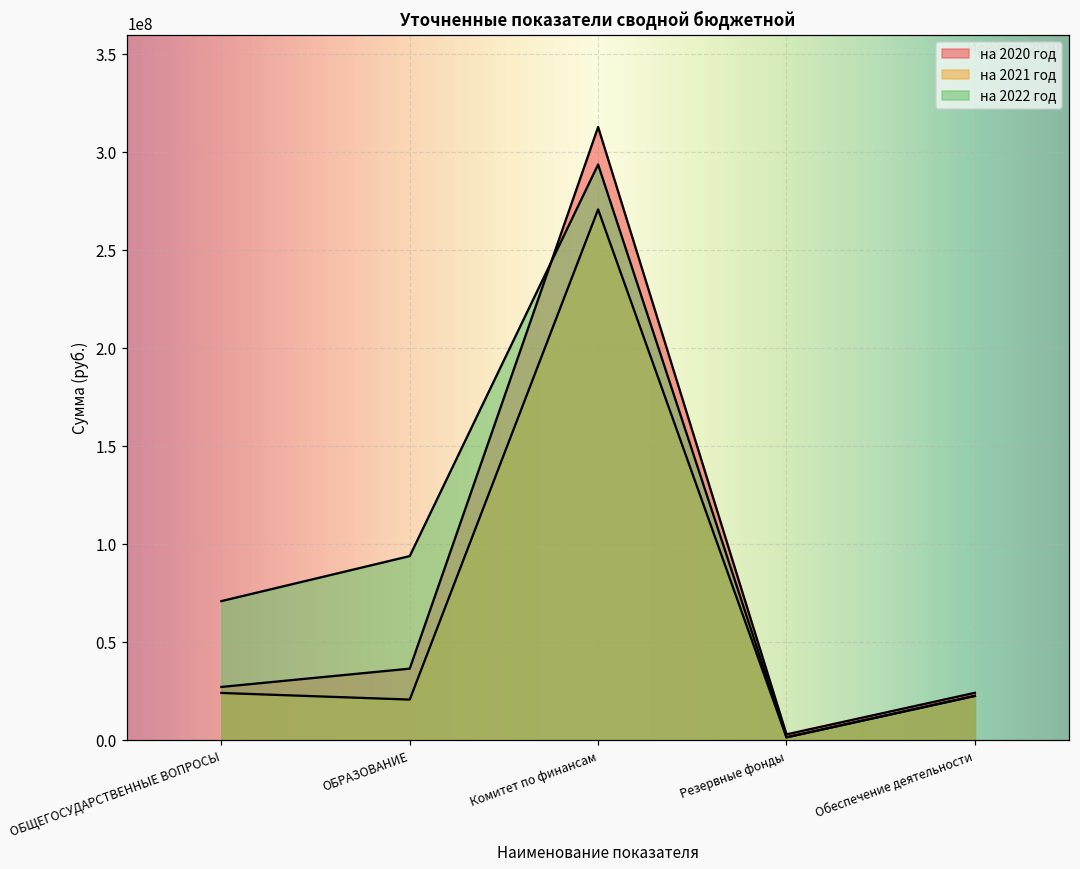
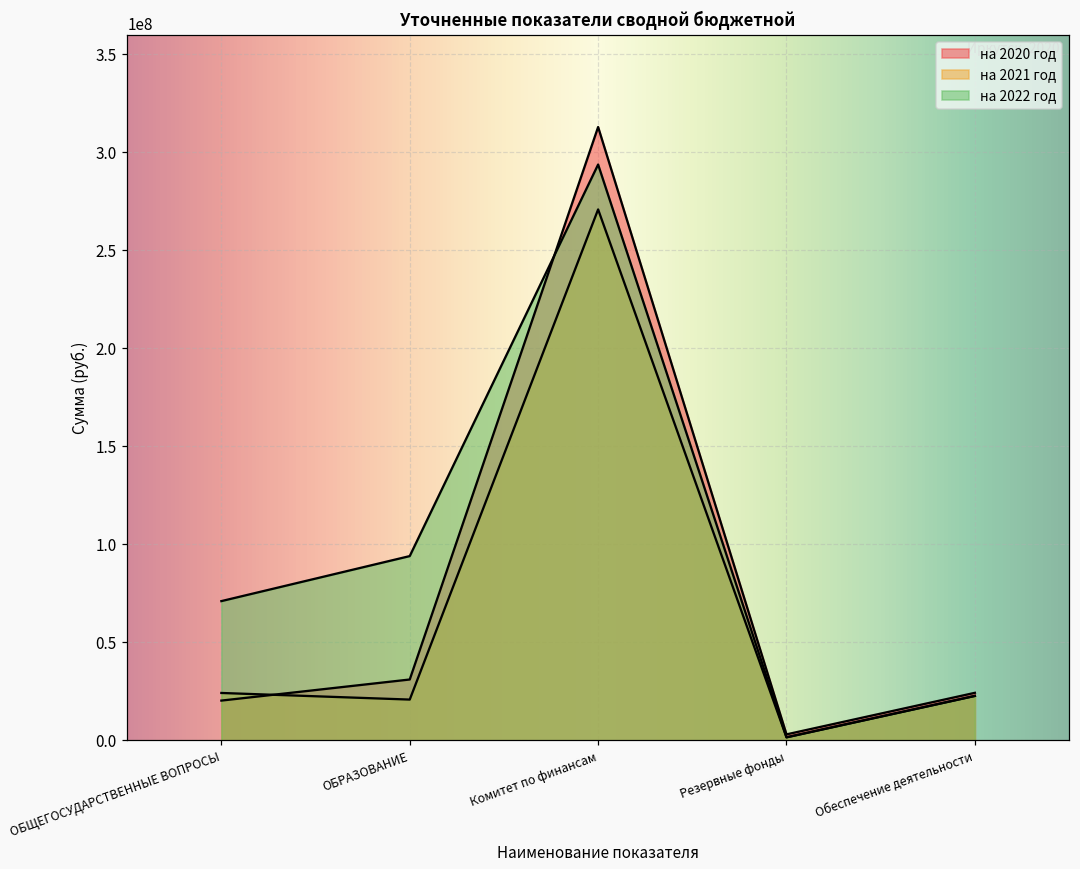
на 2020 год, ОБЩЕГОСУДАРСТВЕННЫЕ ВОПРОСЫ: 27000000 -> 20000000
на 2020 год, ОБРАЗОВАНИЕ: 37000000 -> 31000000
